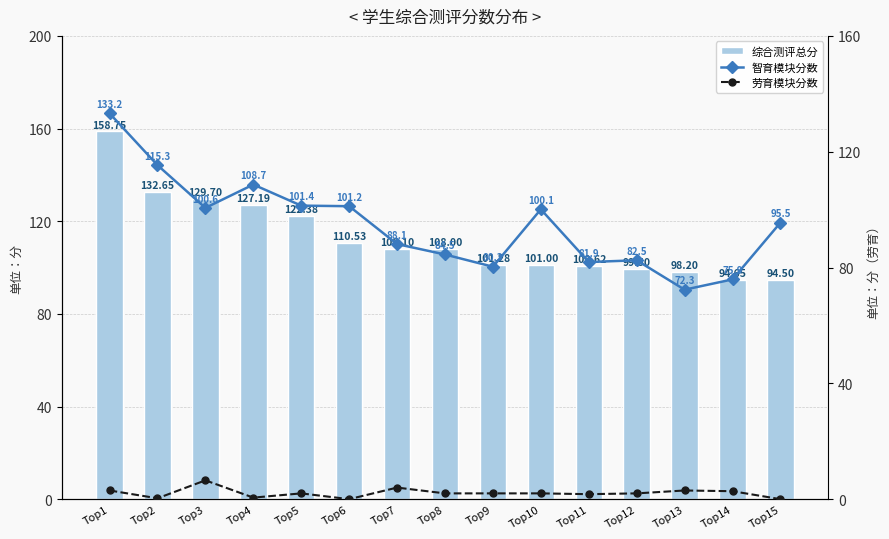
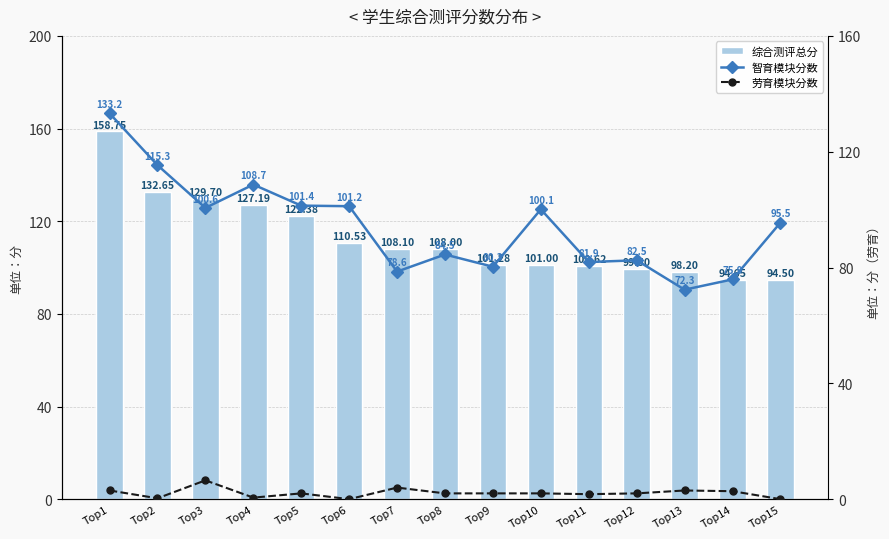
智育模块分数, Top7: 88.1 -> 78.6
